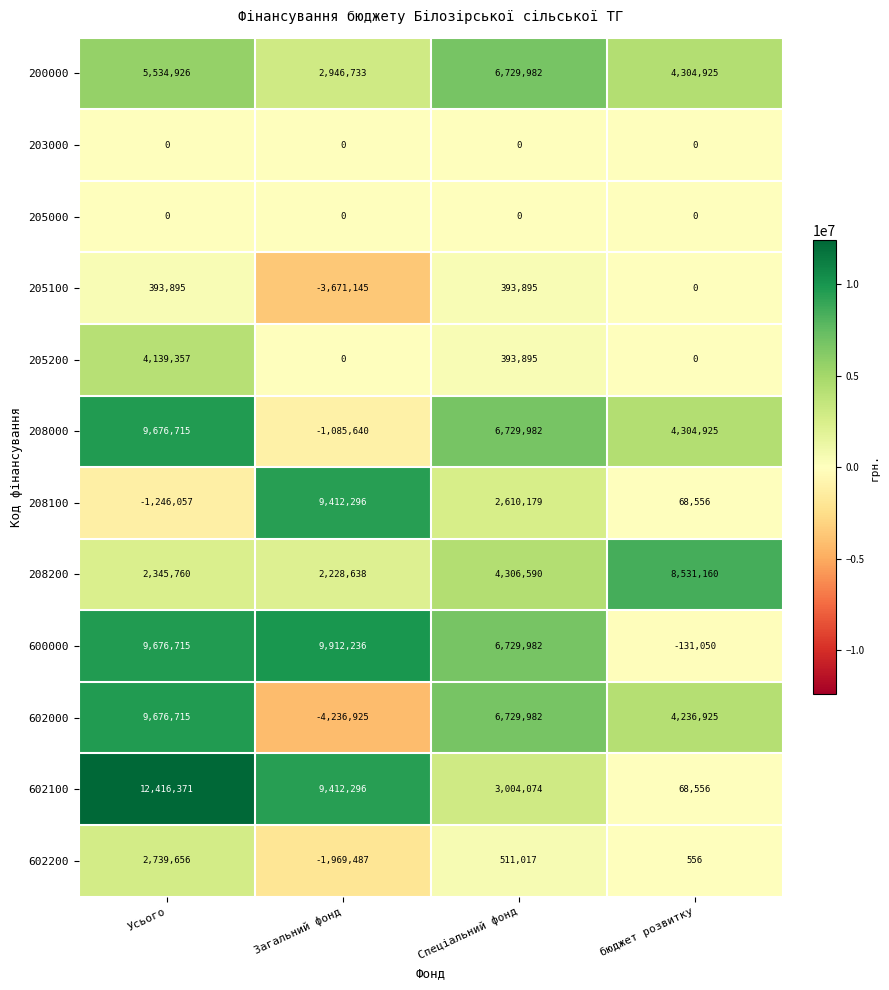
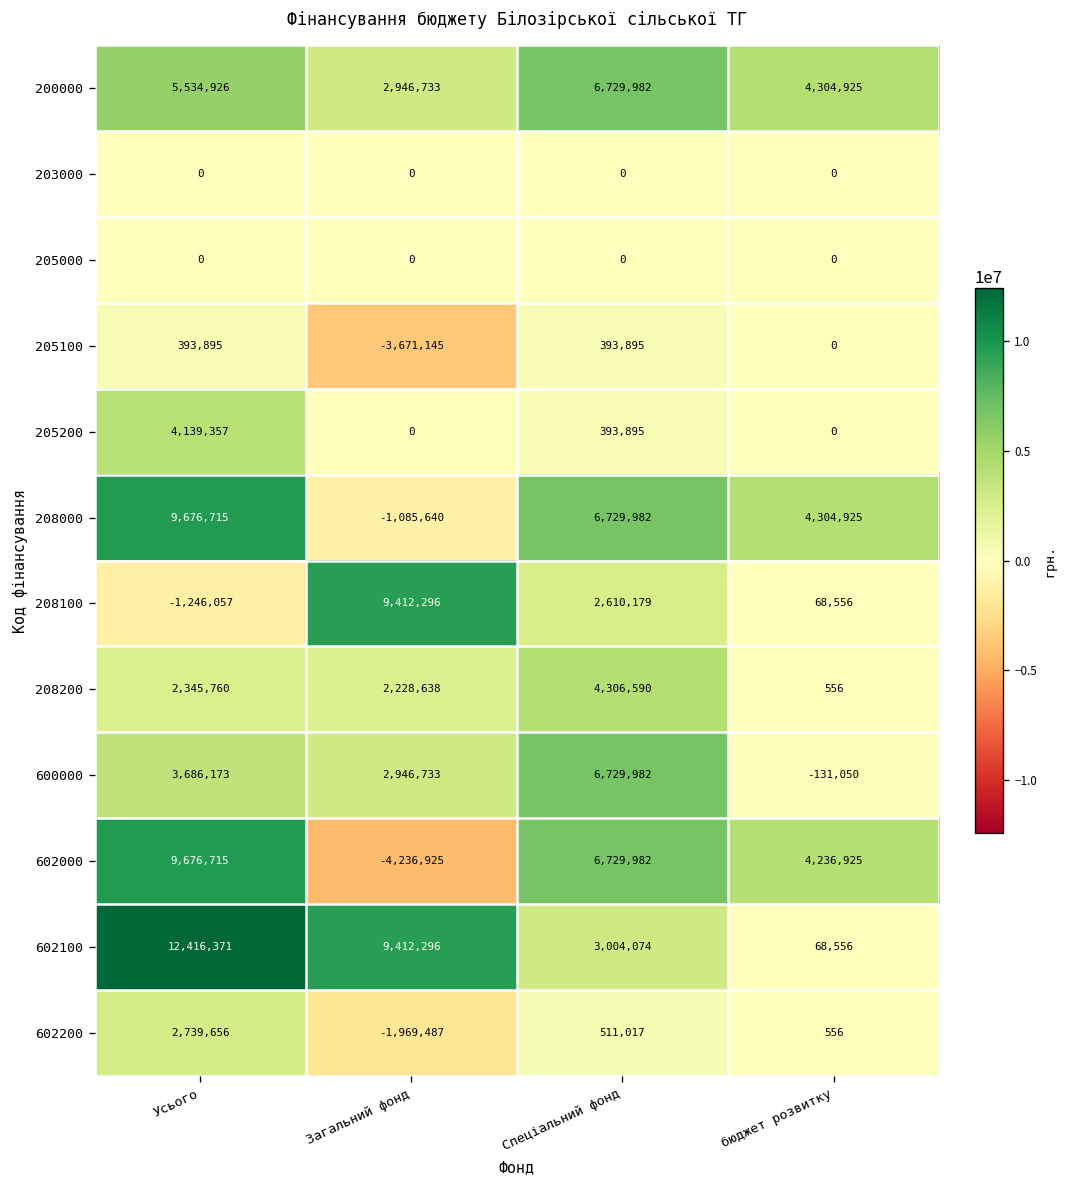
208200, бюджет розвитку: 8,531,160 -> 556
600000, Усього: 9,676,715 -> 3,686,173
600000, Загальний фонд: 9,912,236 -> 2,946,733
